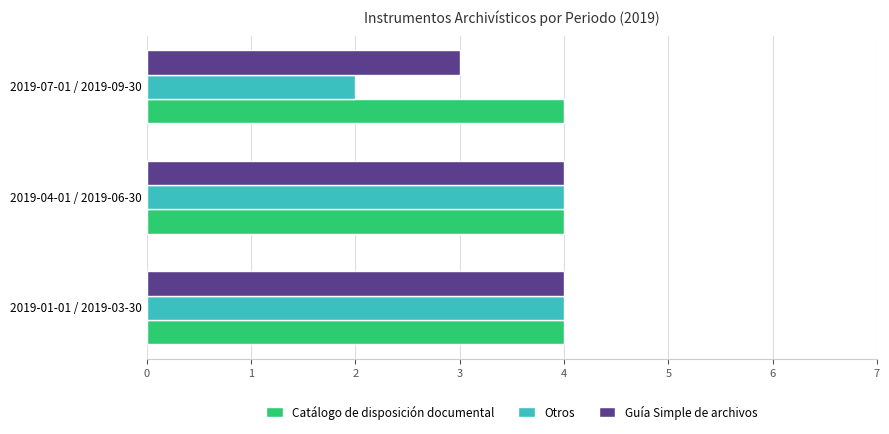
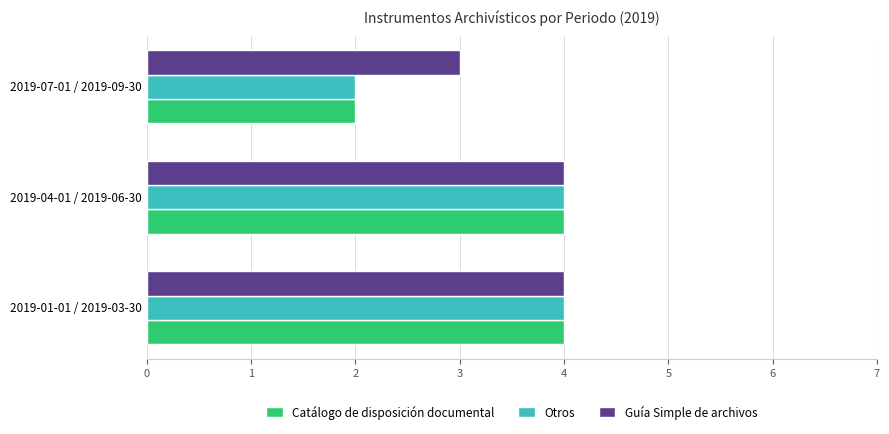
Catálogo de disposición documental, 2019-07-01 / 2019-09-30: 4 -> 2
